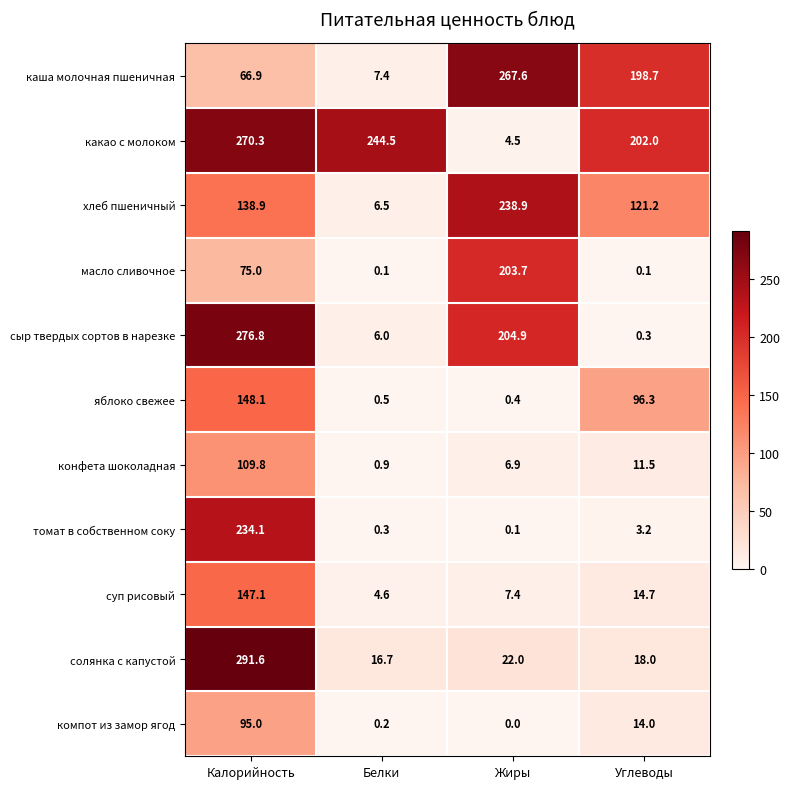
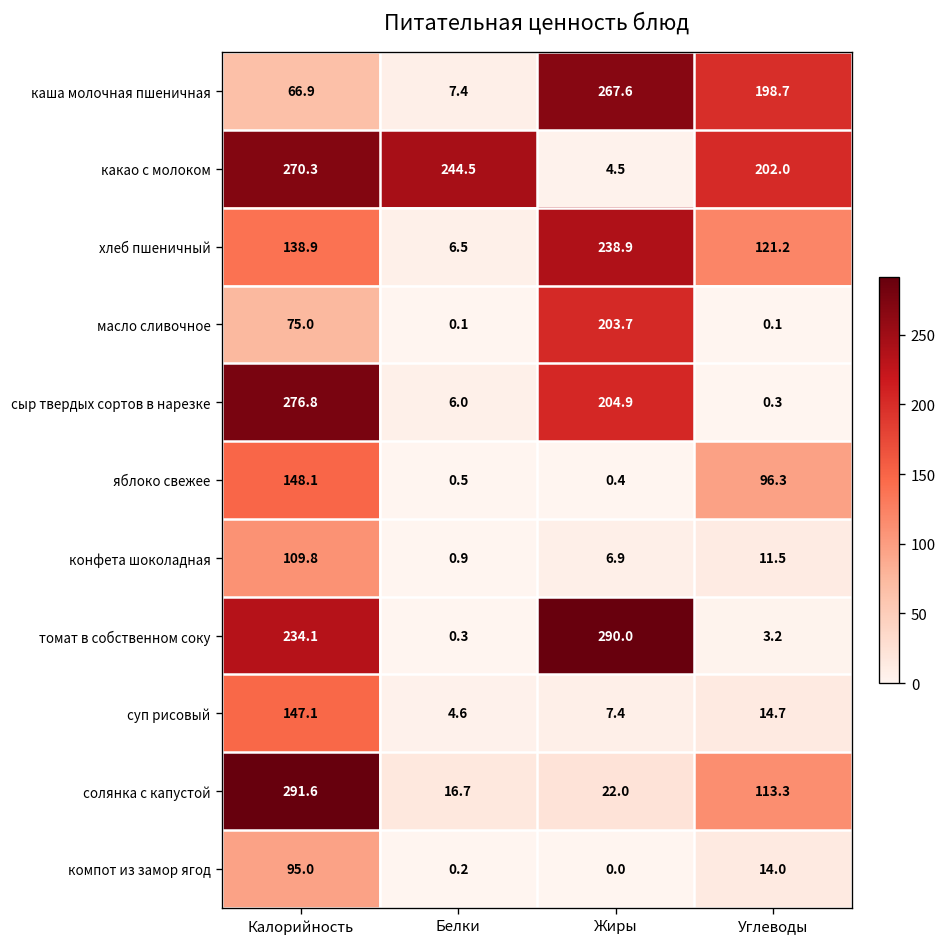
томат в собственном соку, Жиры: 0.1 -> 290.0
солянка с капустой, Углеводы: 18.0 -> 113.3
